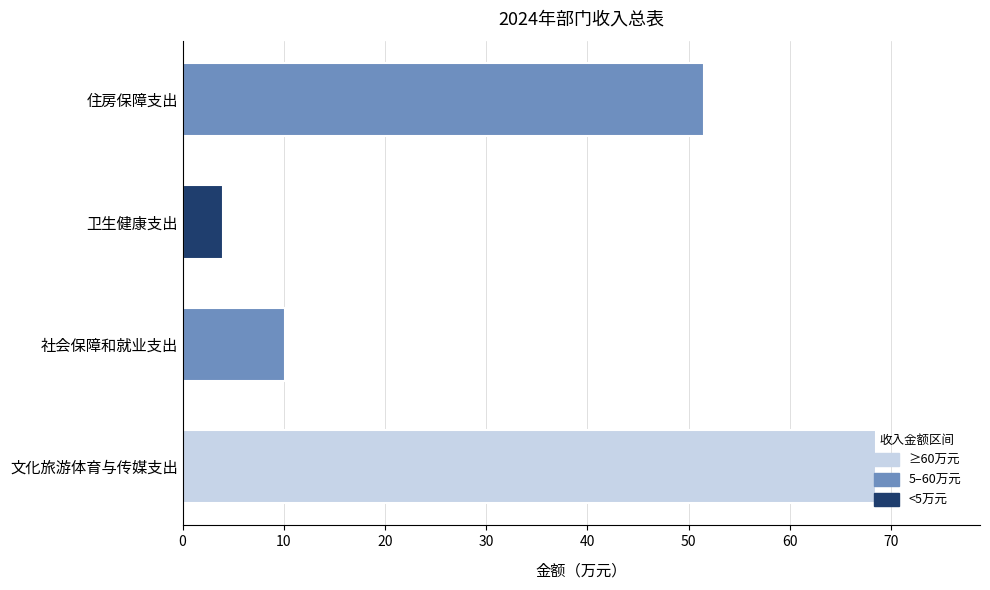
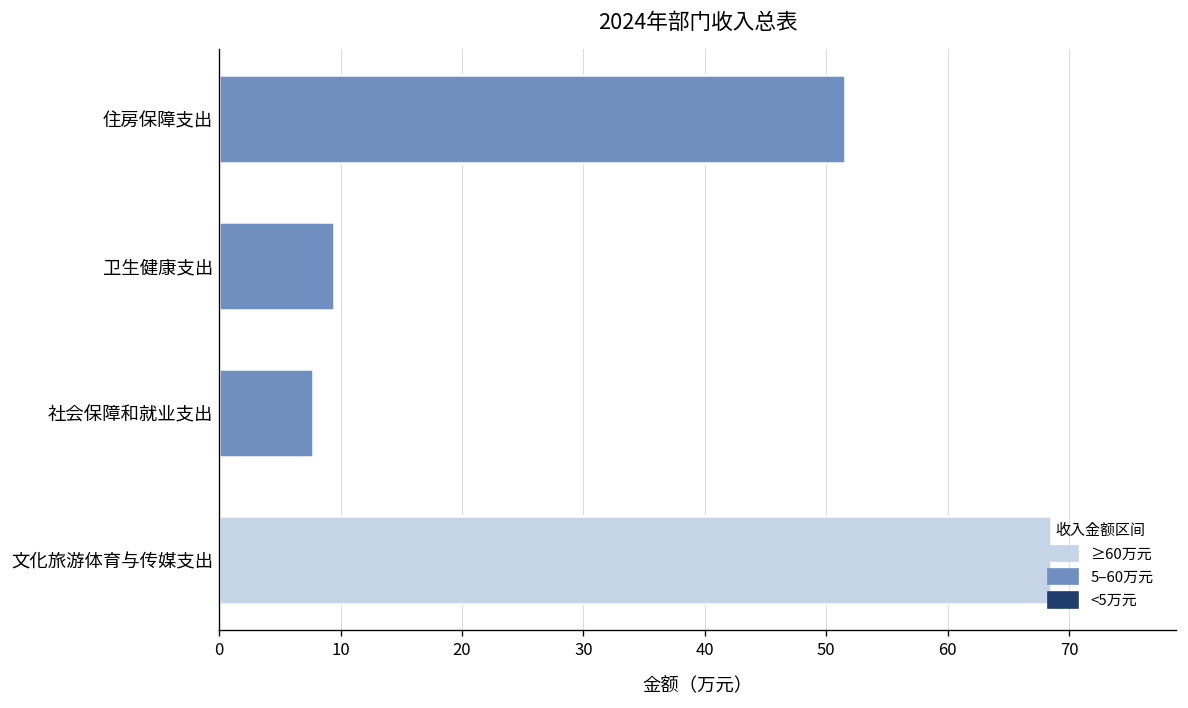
卫生健康支出: 4.0 -> 9.5
社会保障和就业支出: 10.2 -> 7.7
